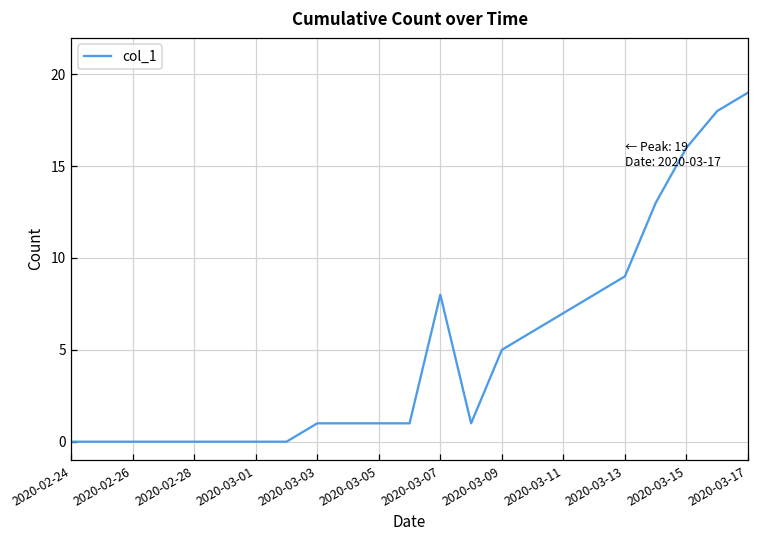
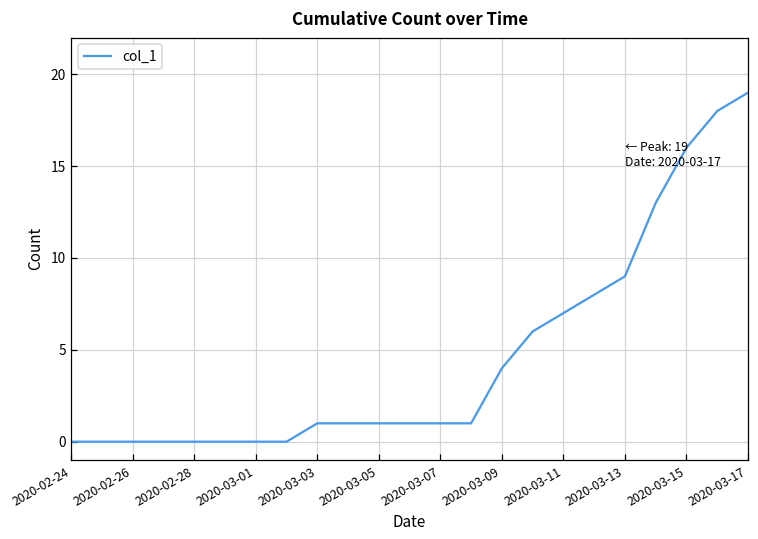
2020-03-07: 8 -> 1
2020-03-09: 5 -> 4
